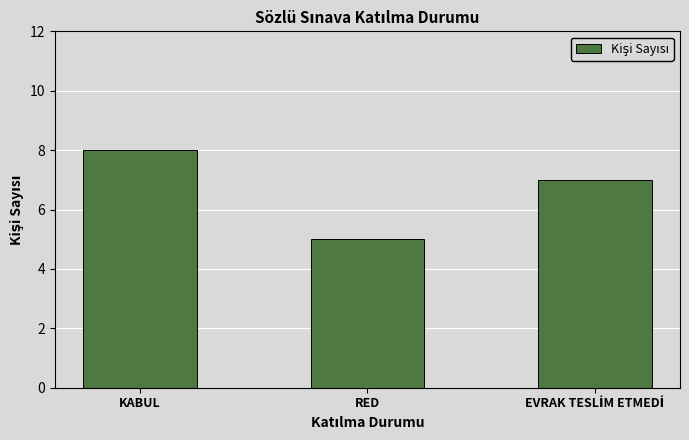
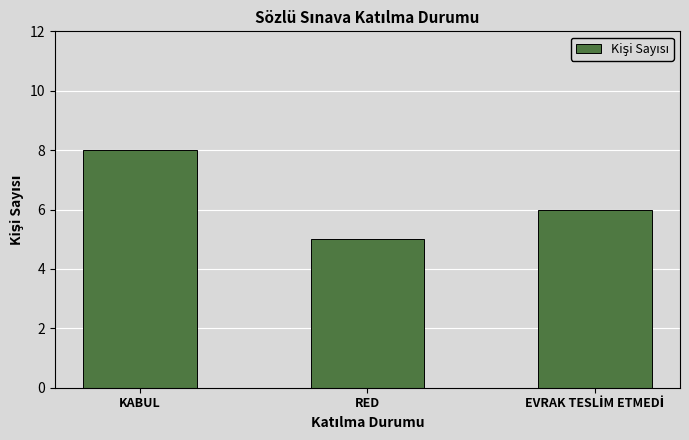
EVRAK TESLİM ETMEDİ: 7 -> 6
